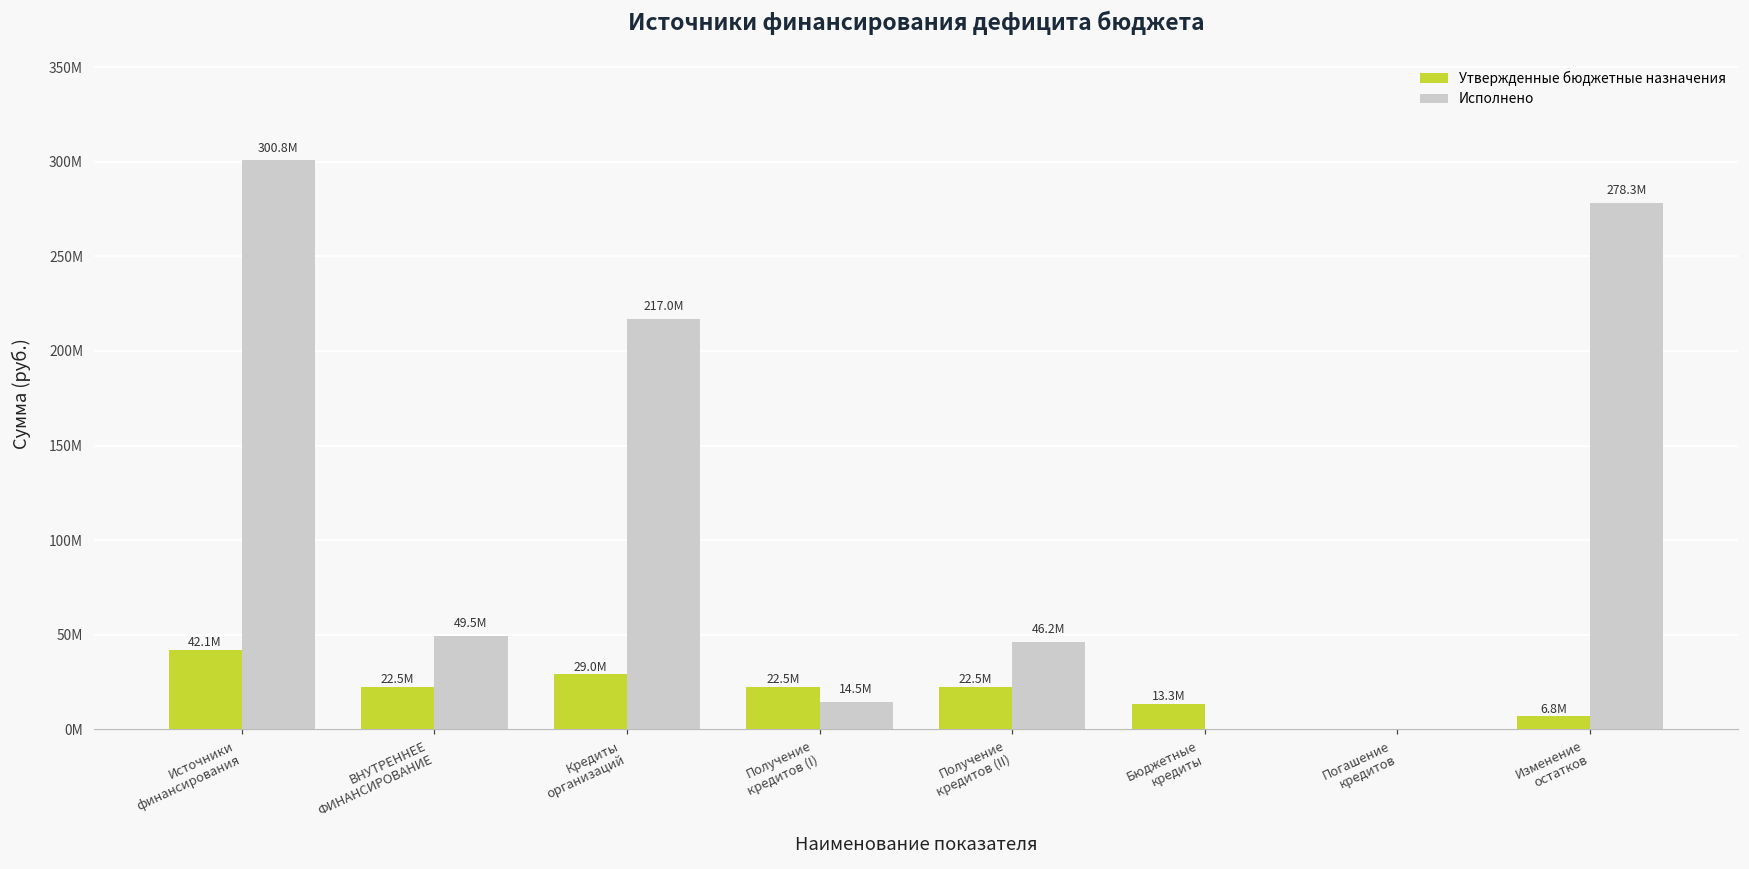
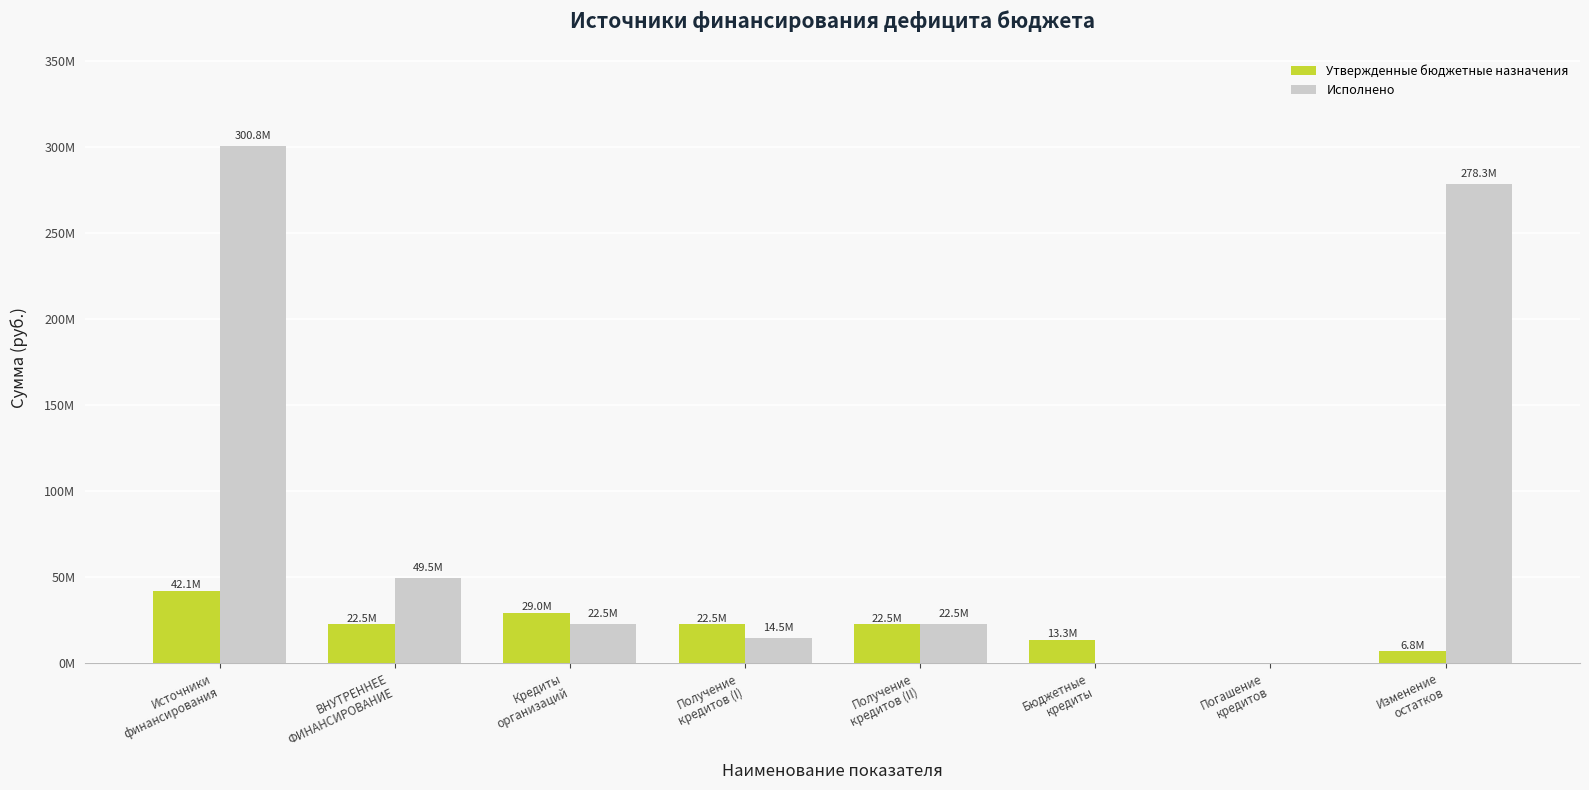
Исполнено, Кредиты организаций: 217.0M -> 22.5M
Исполнено, Получение кредитов (II): 46.2M -> 22.5M
